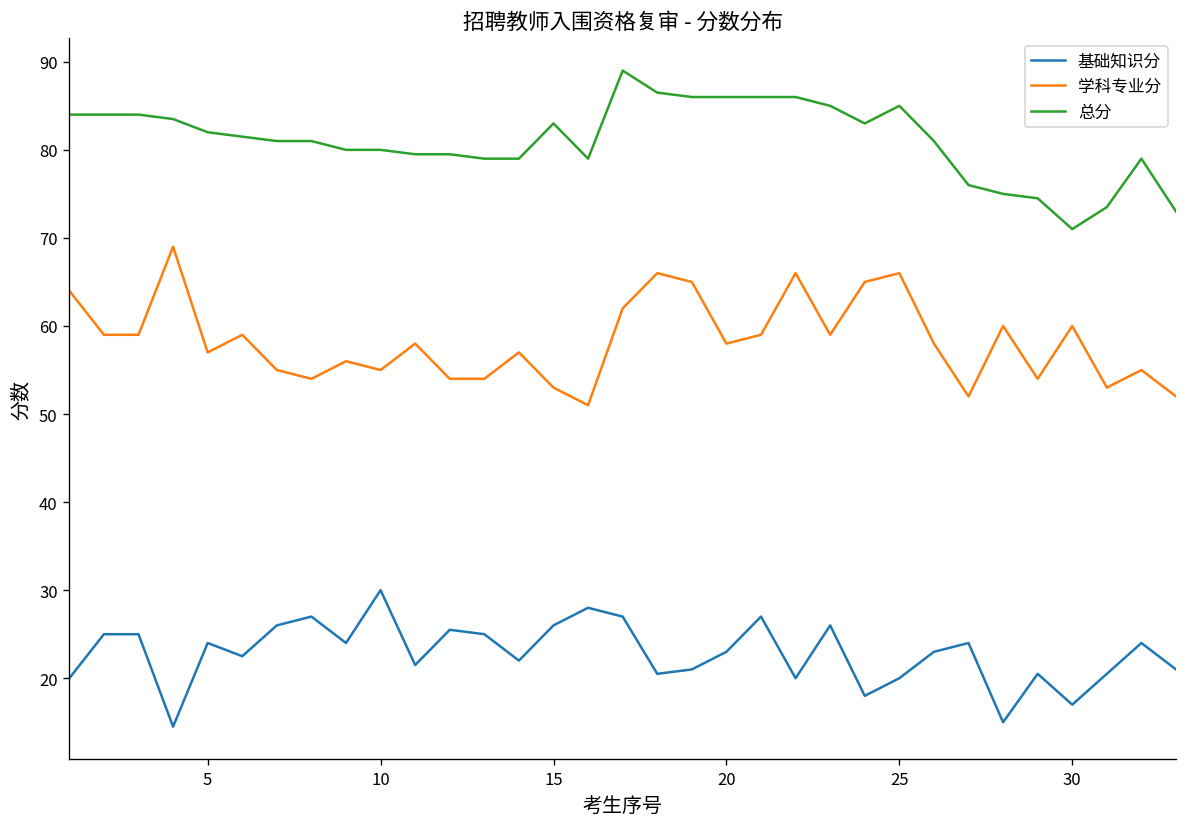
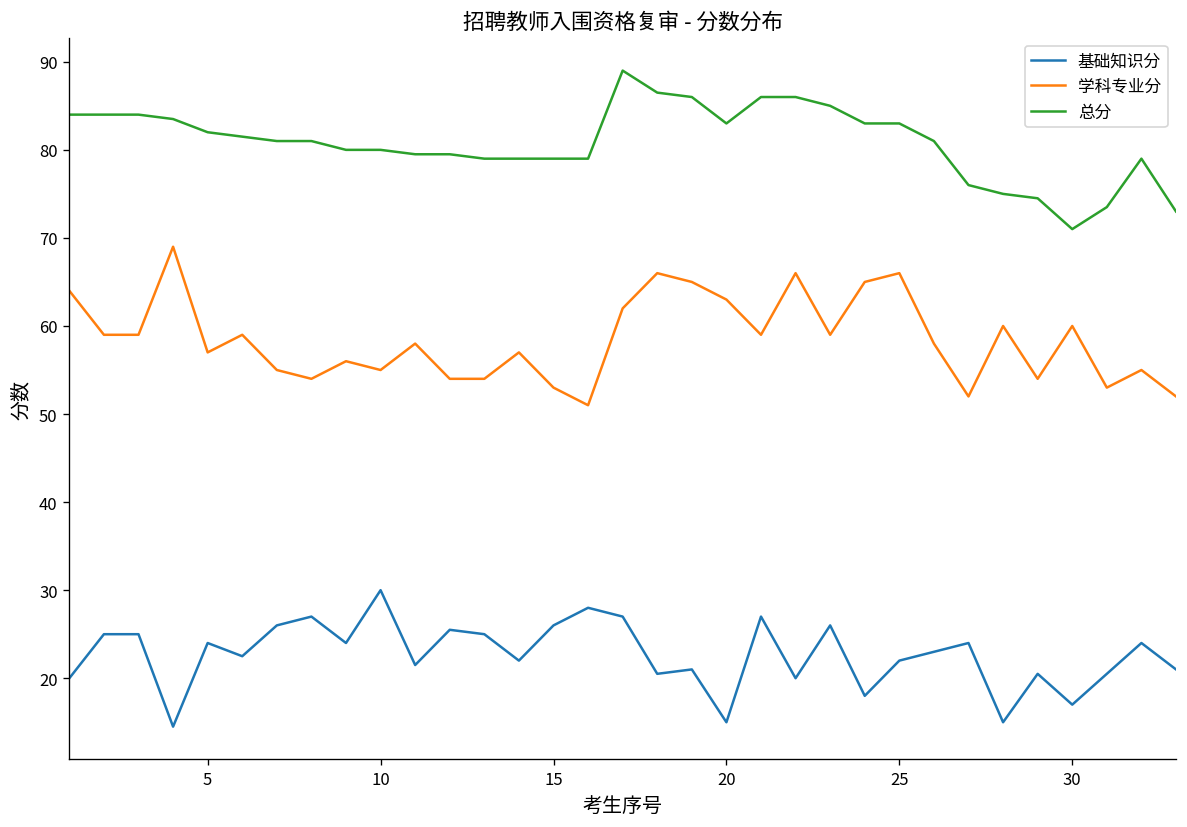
总分, 15: 83 -> 79
基础知识分, 20: 23 -> 15
学科专业分, 20: 58 -> 63
总分, 20: 86 -> 83
基础知识分, 25: 20 -> 22
总分, 25: 85 -> 83
